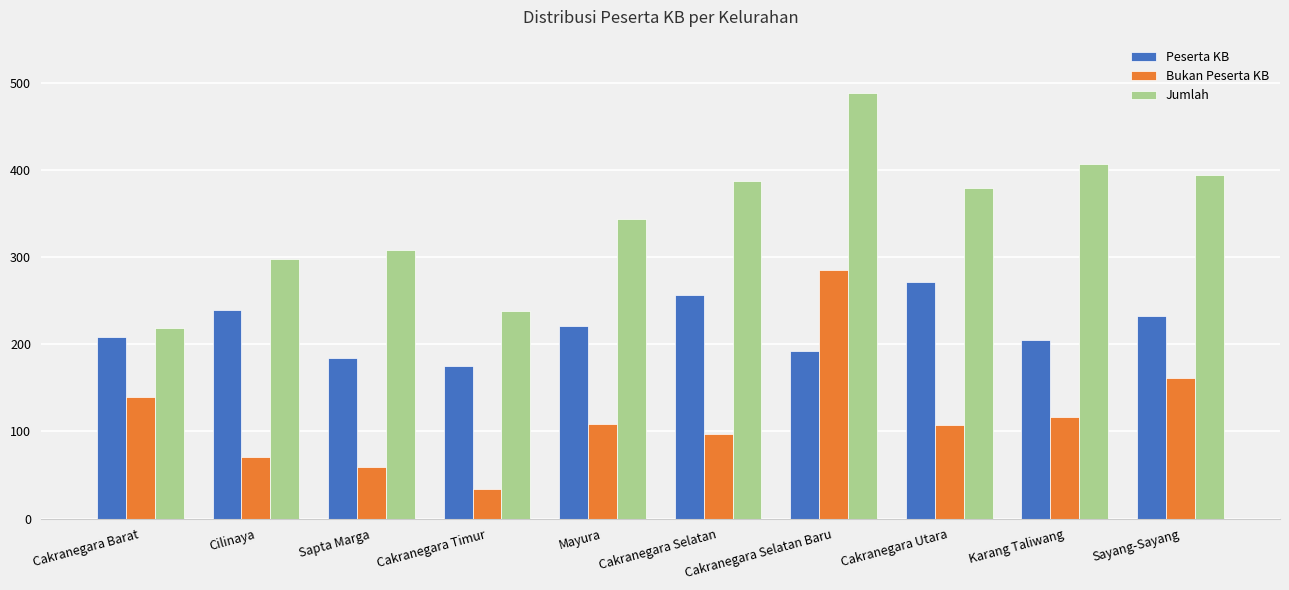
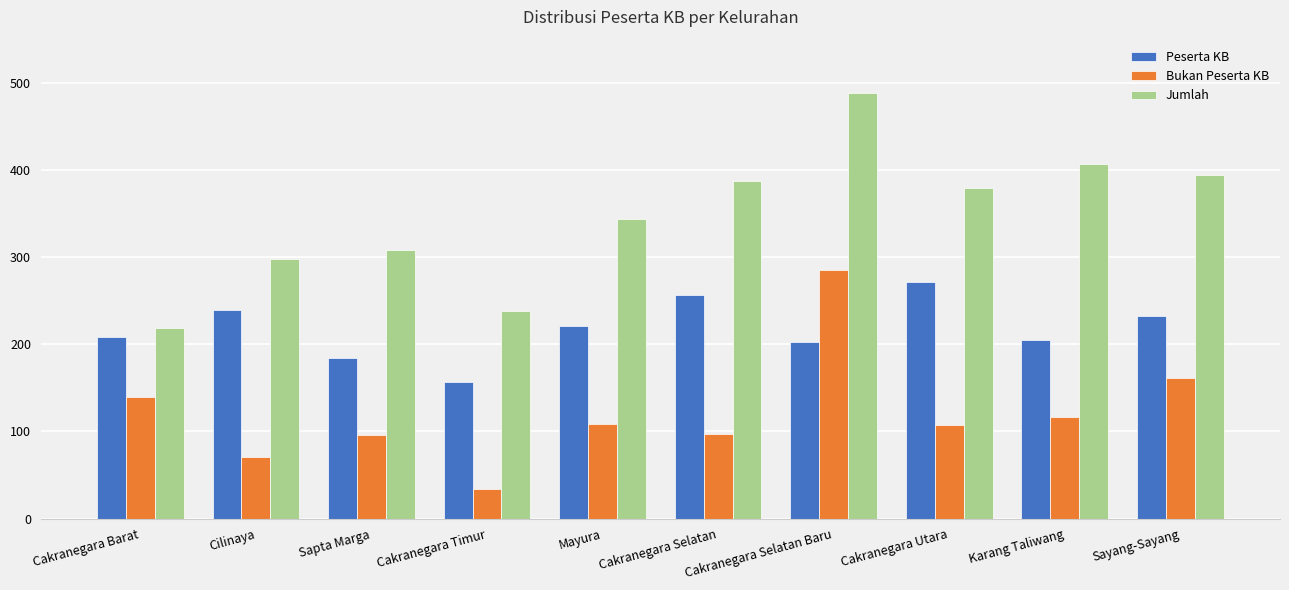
Bukan Peserta KB, Sapta Marga: 60 -> 100
Peserta KB, Cakranegara Timur: 180 -> 160
Peserta KB, Cakranegara Selatan Baru: 190 -> 200
